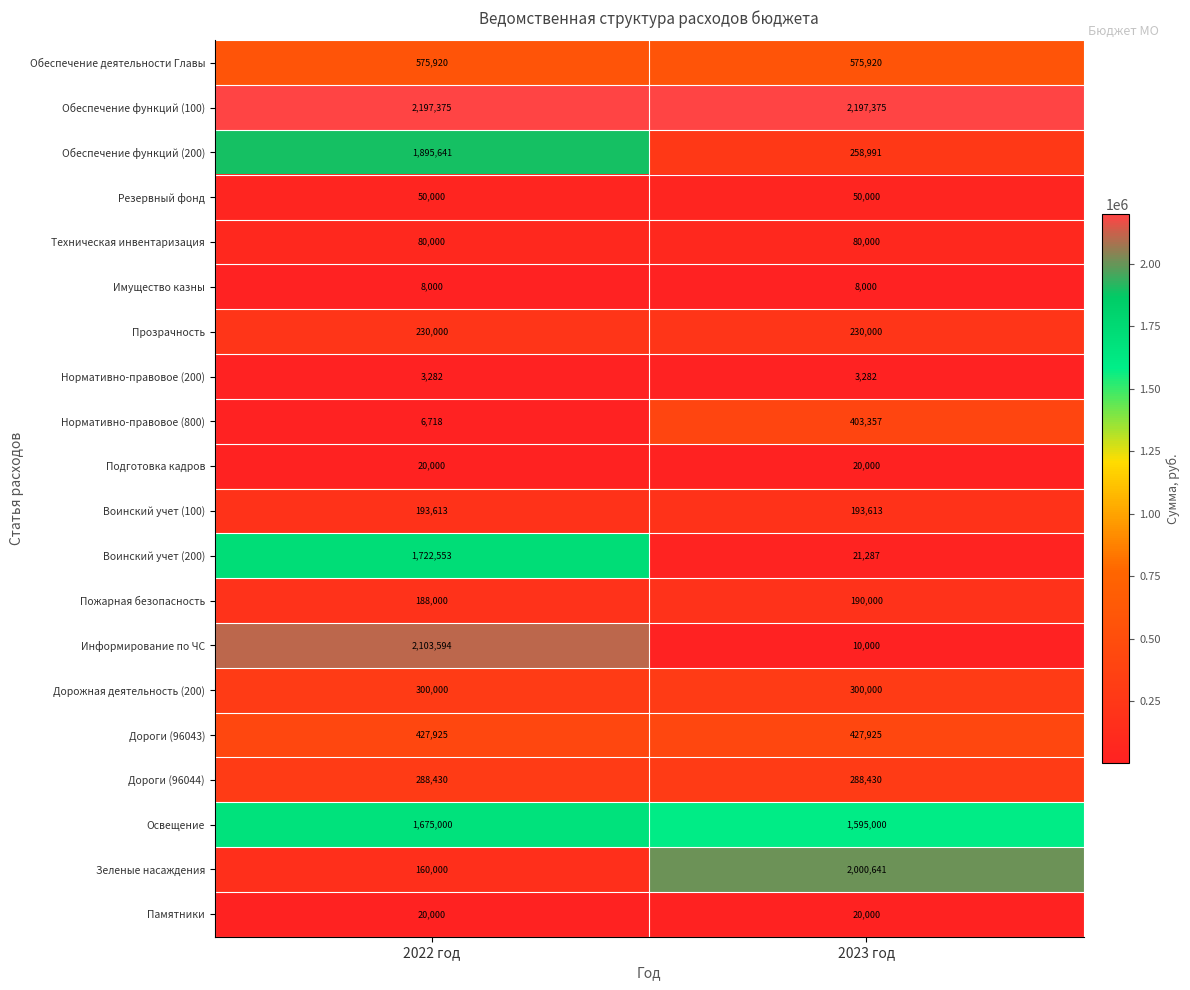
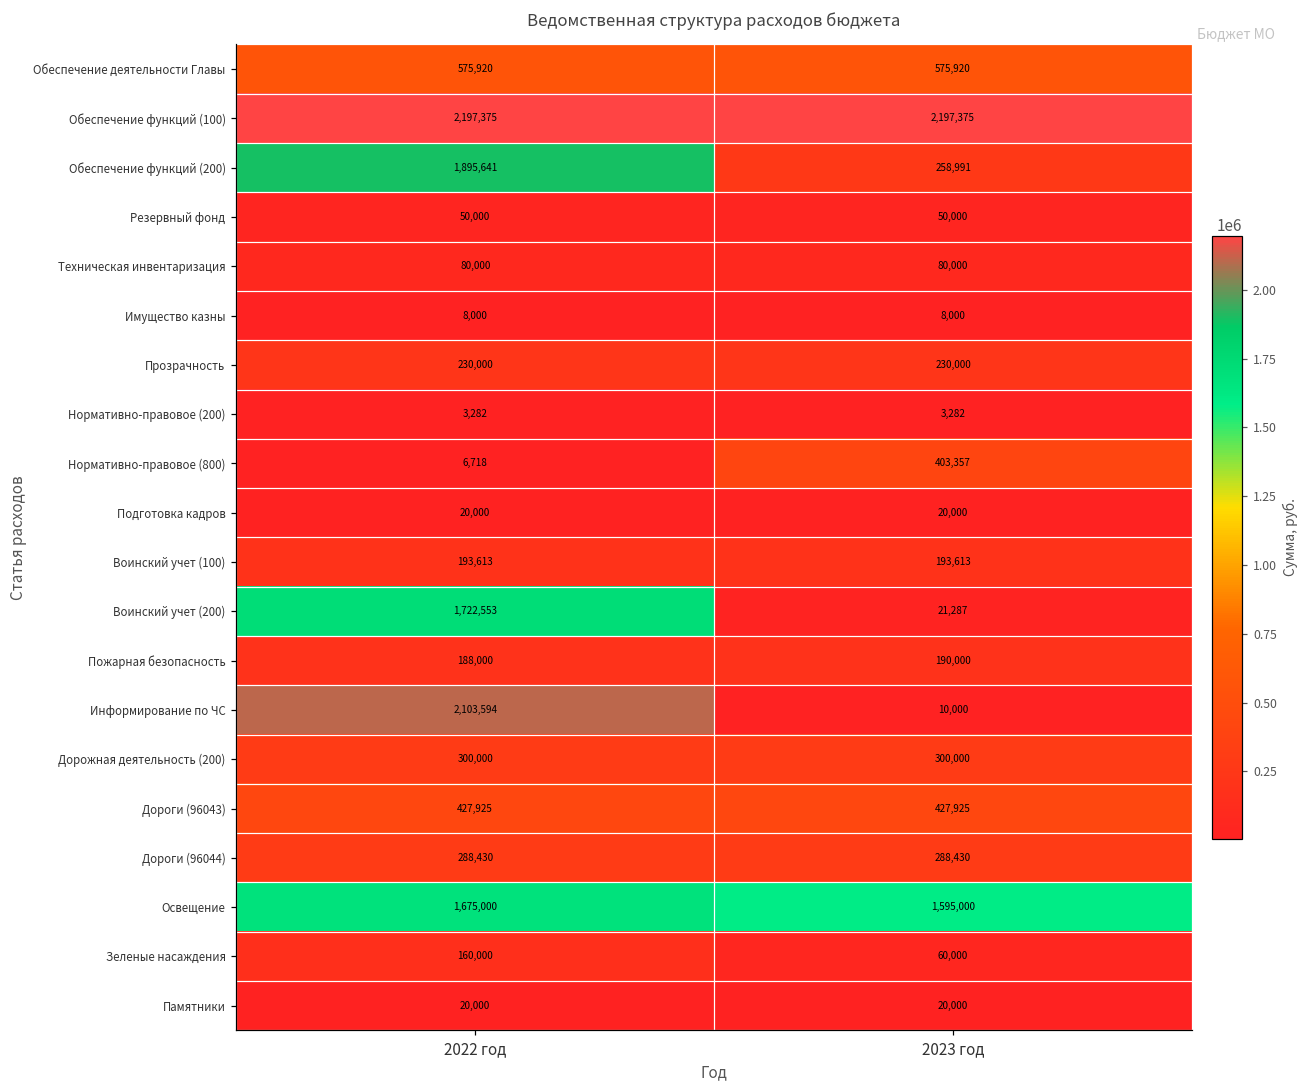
Зеленые насаждения, 2023 год: 2,000,641 -> 60,000
